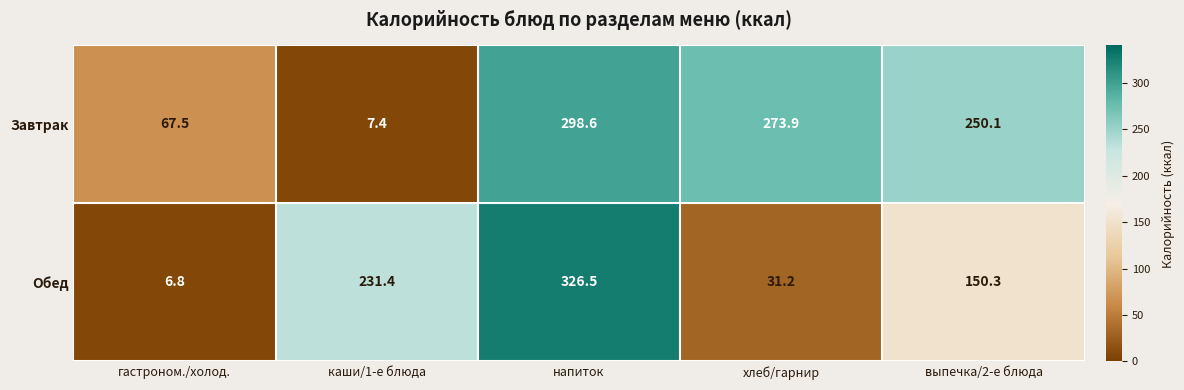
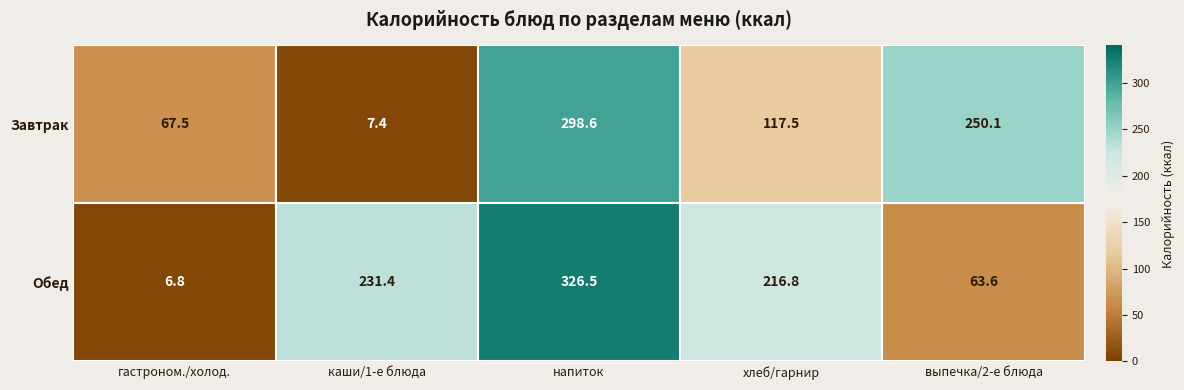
Завтрак, хлеб/гарнир: 273.9 -> 117.5
Обед, хлеб/гарнир: 31.2 -> 216.8
Обед, выпечка/2-е блюда: 150.3 -> 63.6
